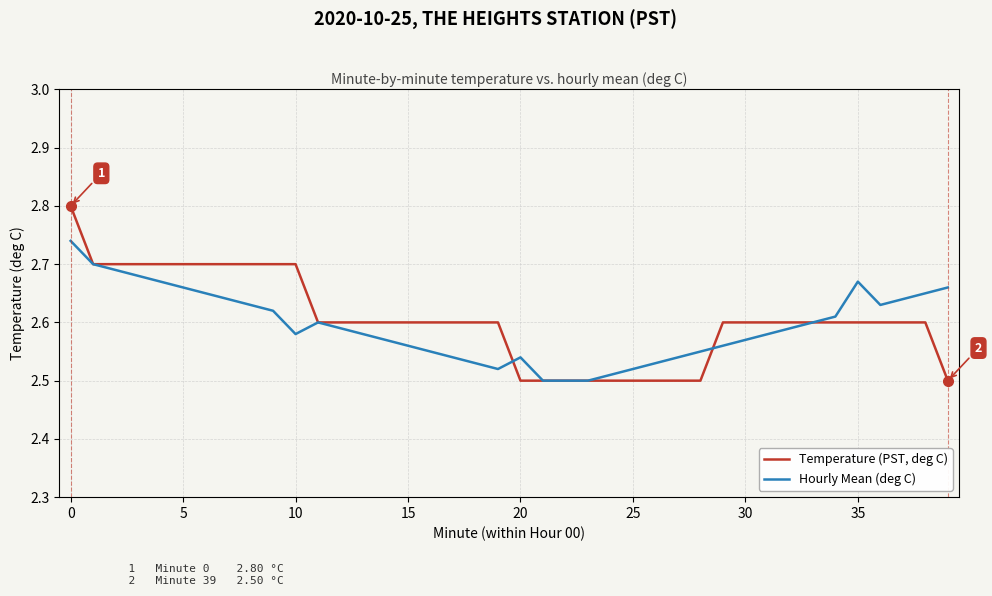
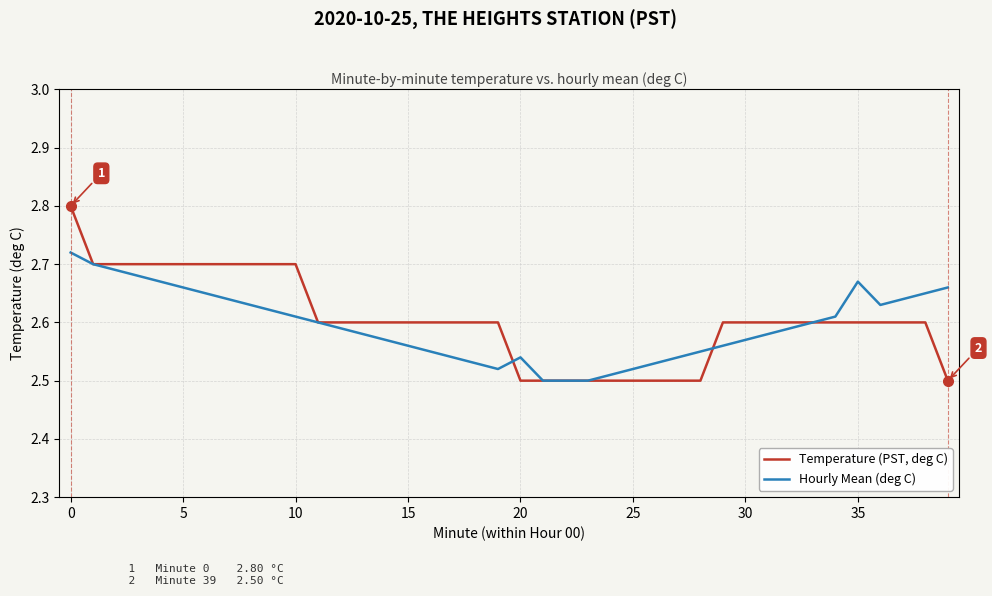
Hourly Mean (deg C), 0: 2.74 -> 2.72
Hourly Mean (deg C), 10: 2.58 -> 2.61
